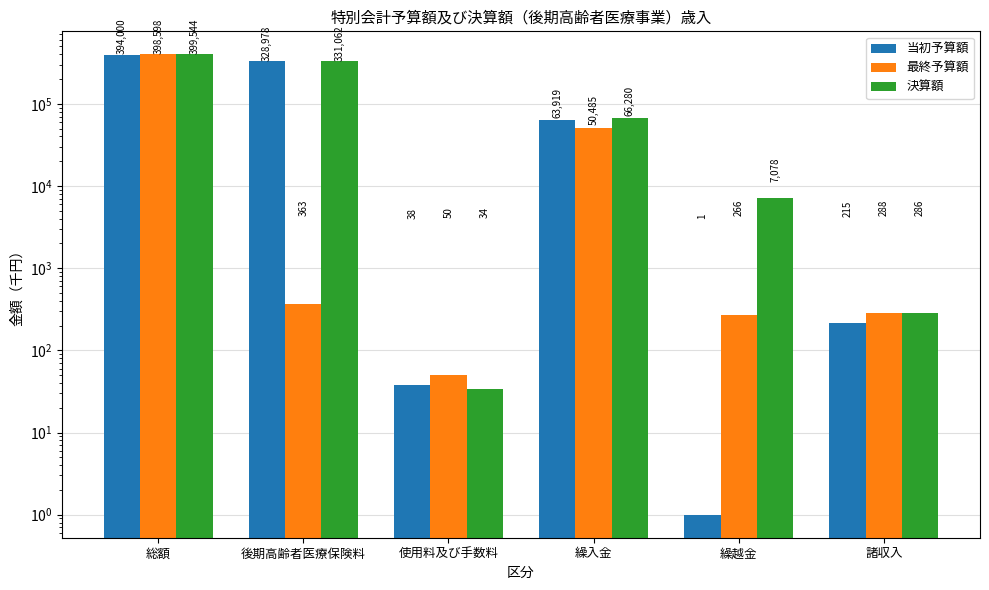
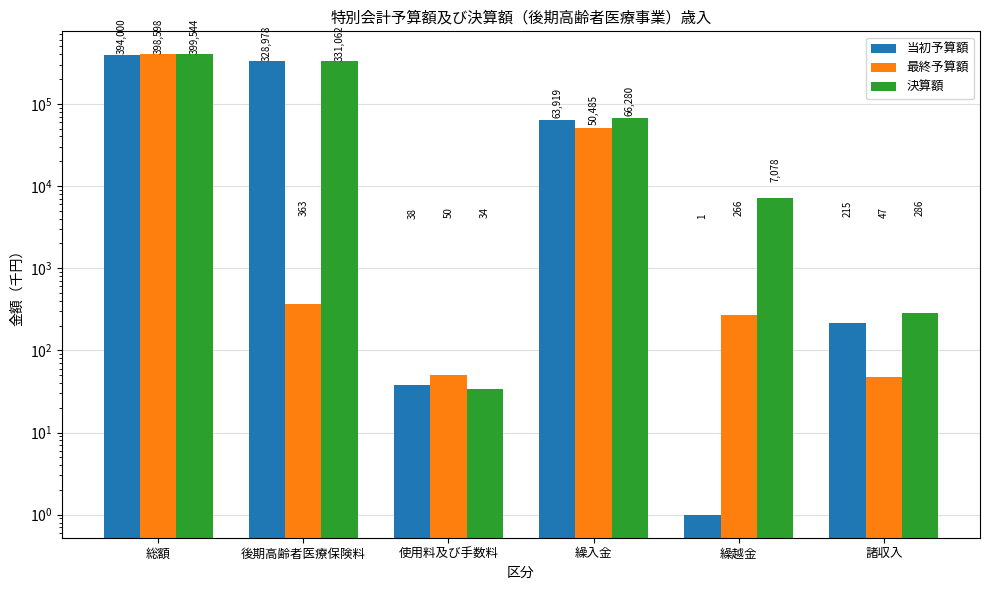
最終予算額, 諸収入: 288 -> 47
